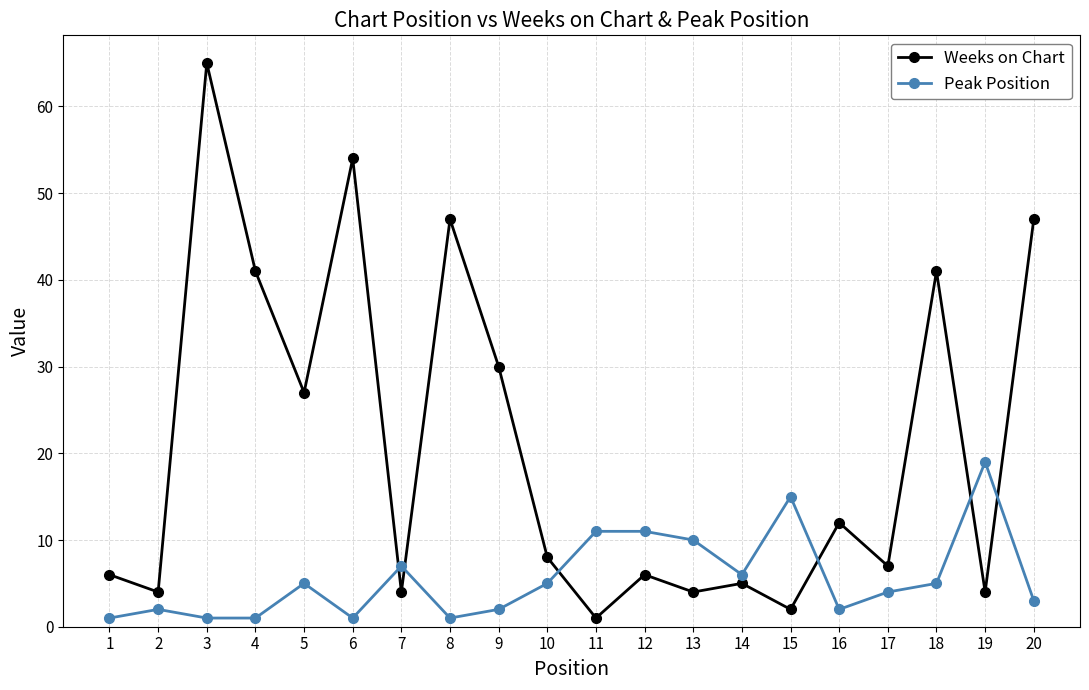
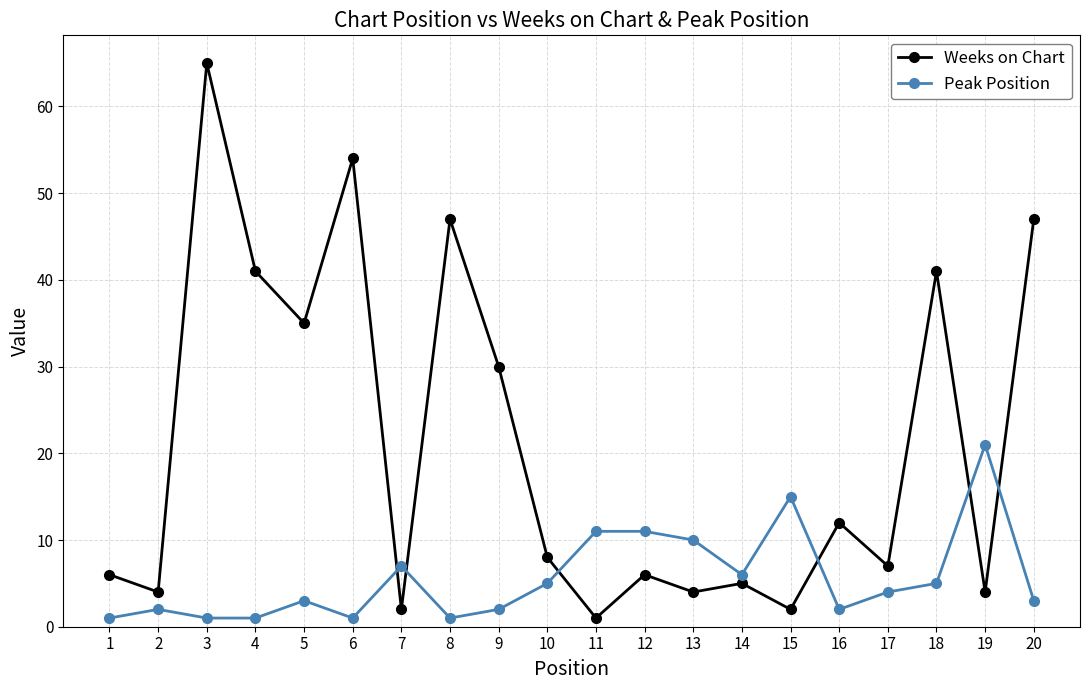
Weeks on Chart, 5: 27 -> 35
Peak Position, 5: 5 -> 3
Weeks on Chart, 7: 4 -> 2
Peak Position, 19: 19 -> 21
